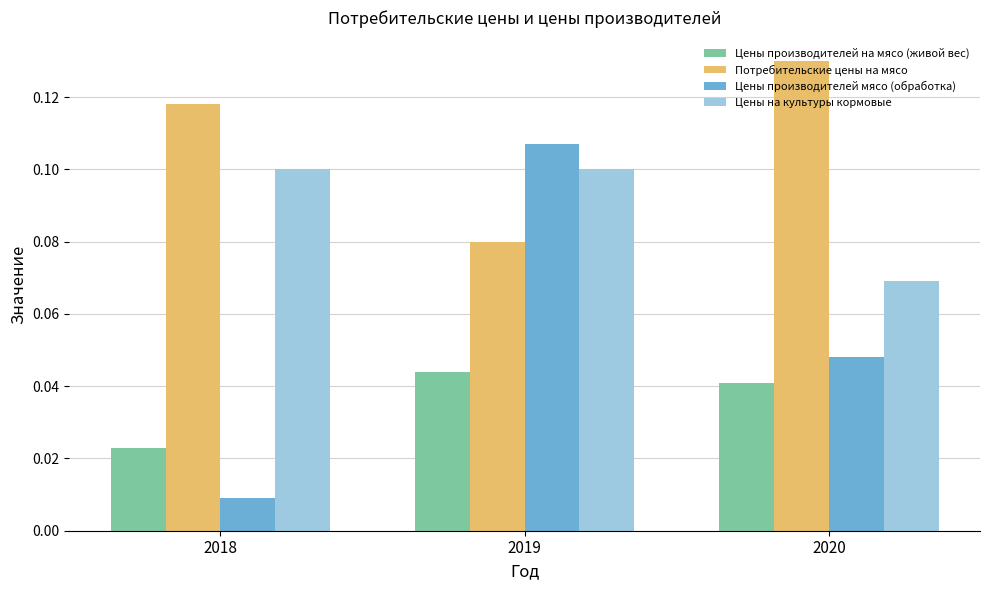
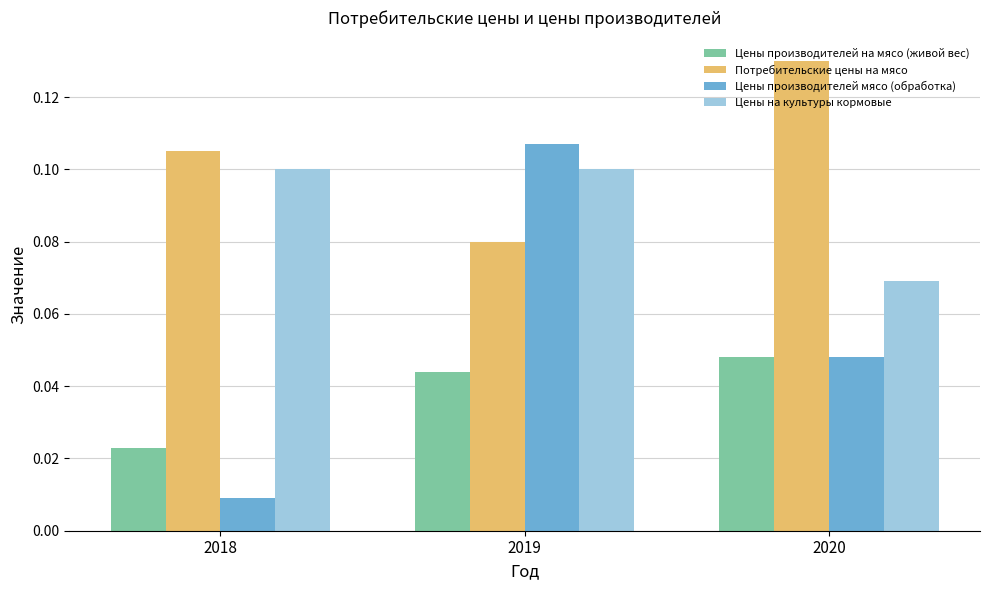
Потребительские цены на мясо, 2018: 0.118 -> 0.105
Цены производителей на мясо (живой вес), 2020: 0.041 -> 0.048
